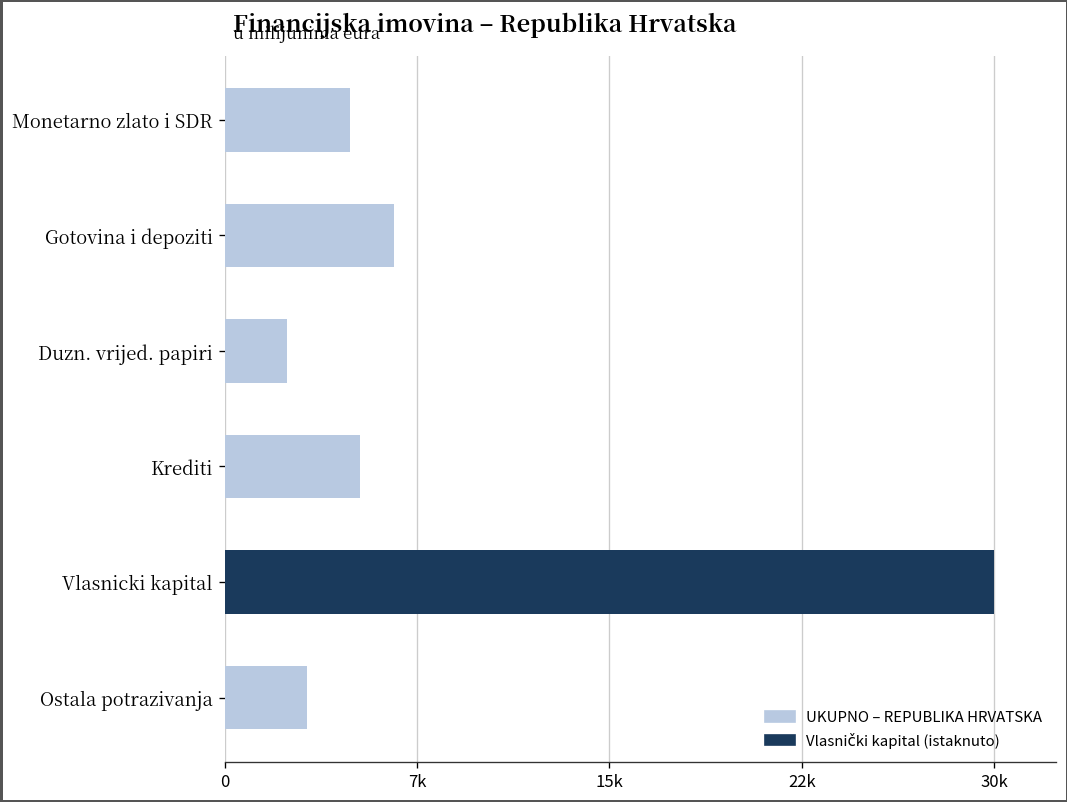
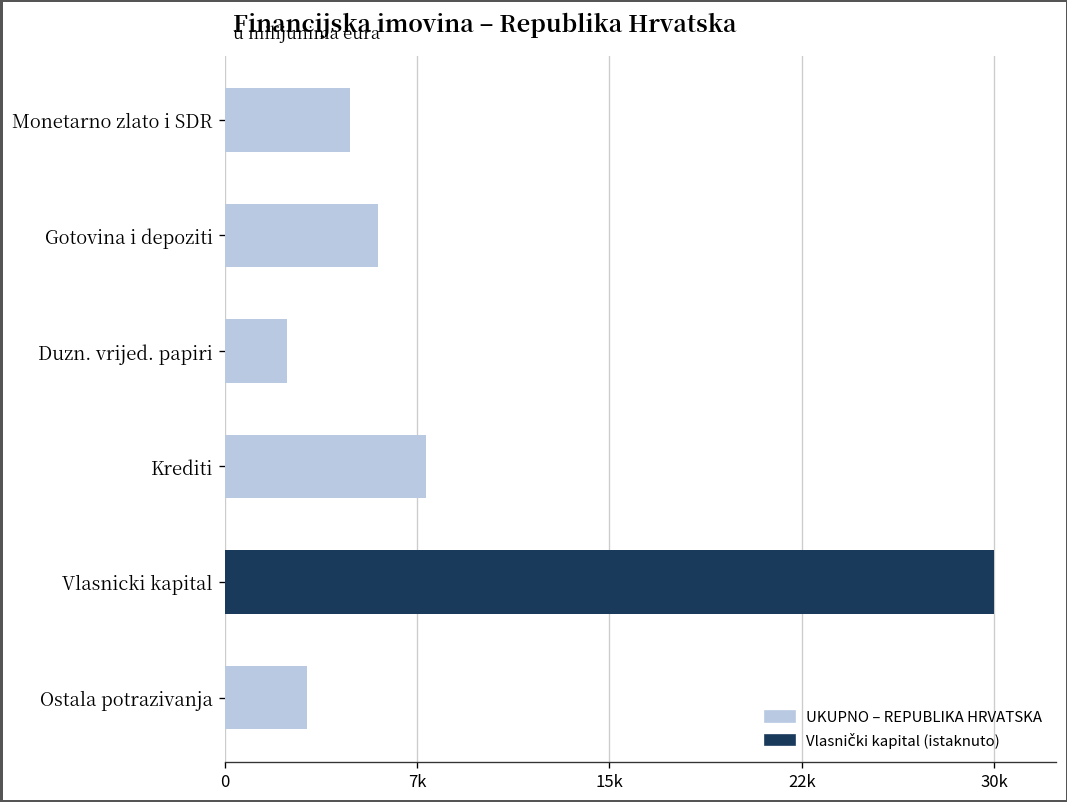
Gotovina i depoziti: 6600 -> 6000
Krediti: 5300 -> 7900
